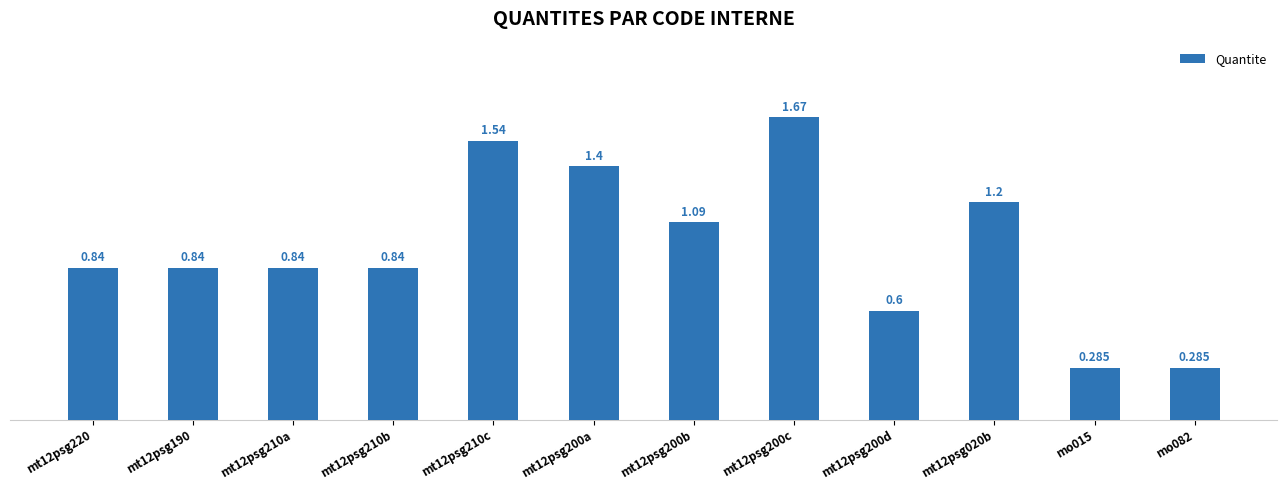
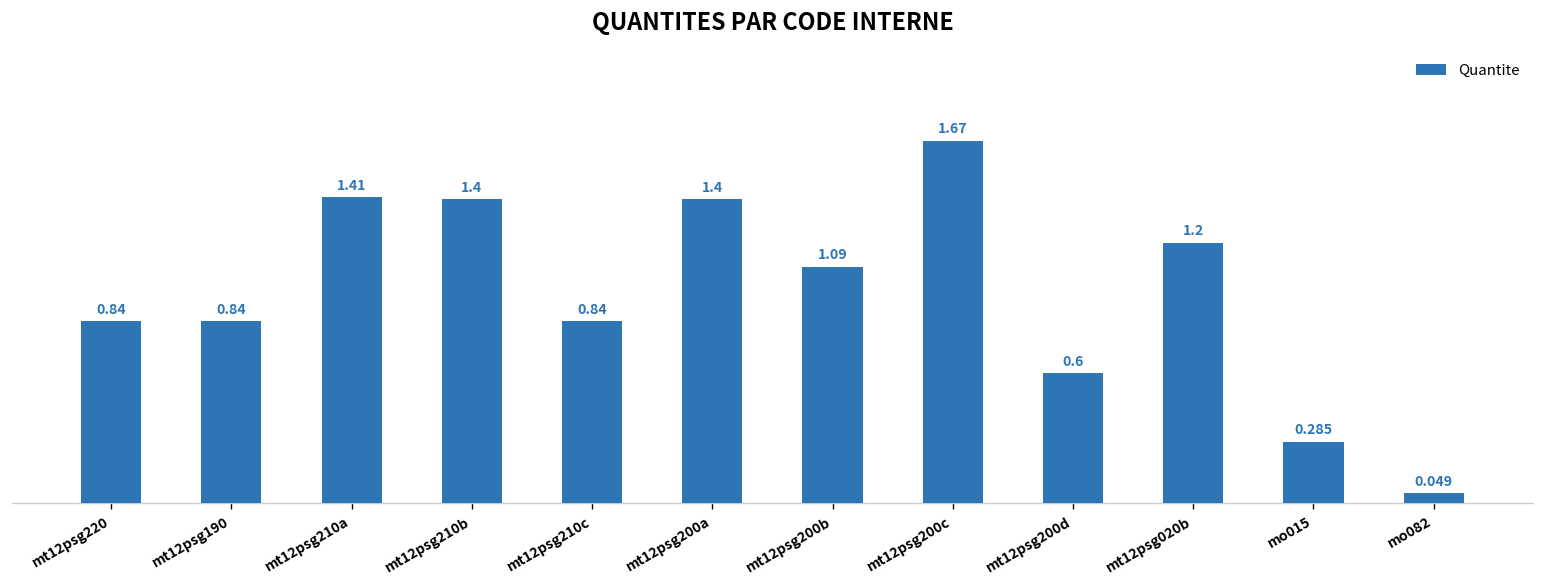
mt12psg210a: 0.84 -> 1.41
mt12psg210b: 0.84 -> 1.4
mt12psg210c: 1.54 -> 0.84
mo082: 0.285 -> 0.049
